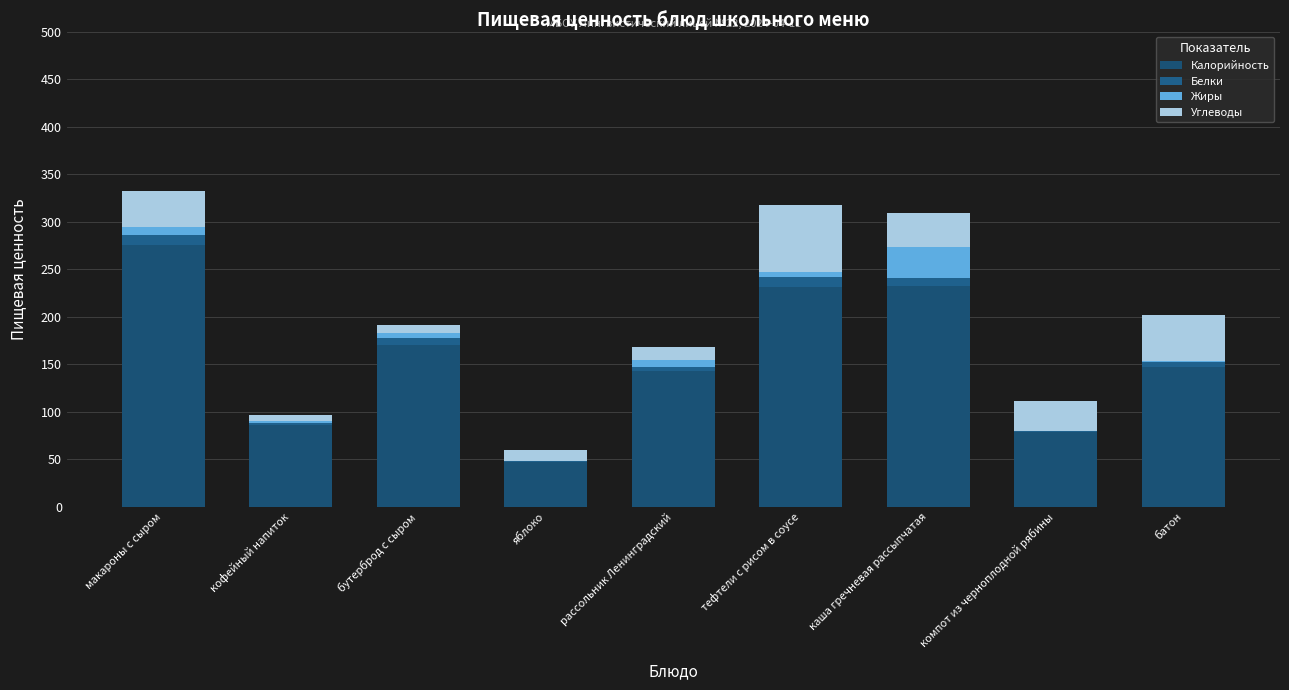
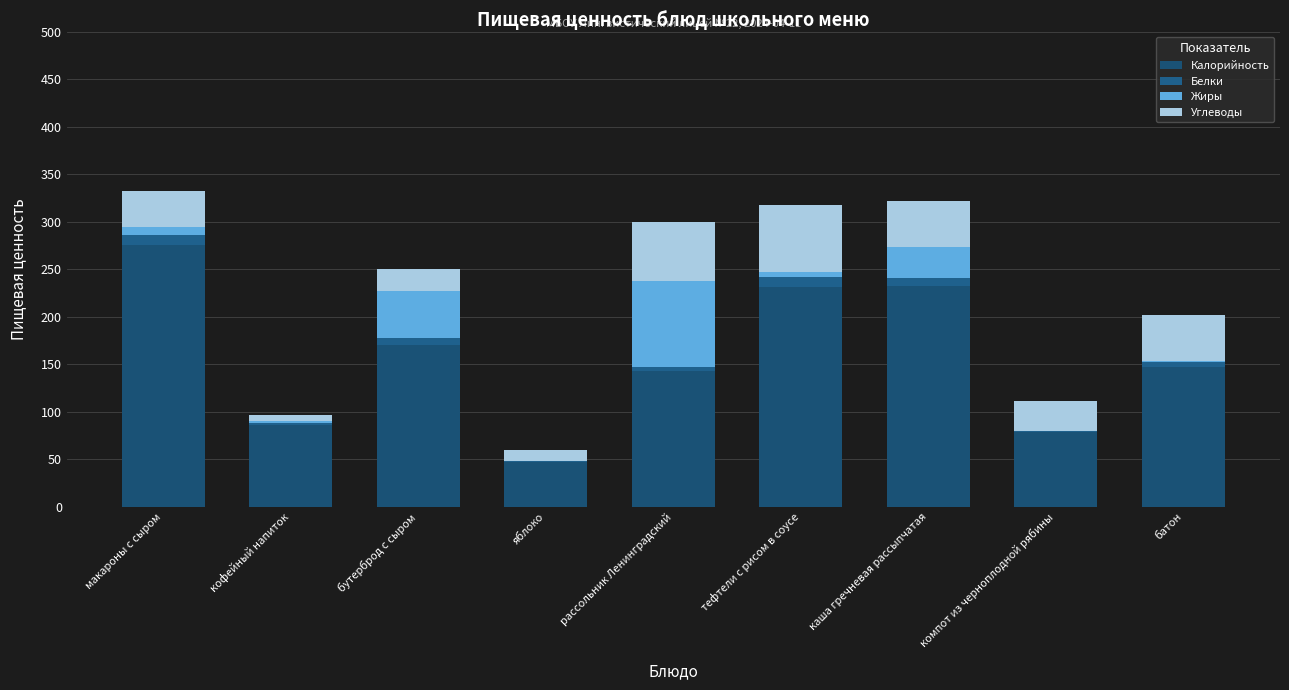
Жиры, бутерброд с сыром: 10 -> 50
Углеводы, бутерброд с сыром: 10 -> 20
Жиры, рассольник Ленинградский: 10 -> 90
Углеводы, рассольник Ленинградский: 10 -> 60
Углеводы, каша гречневая рассыпчатая: 40 -> 50
